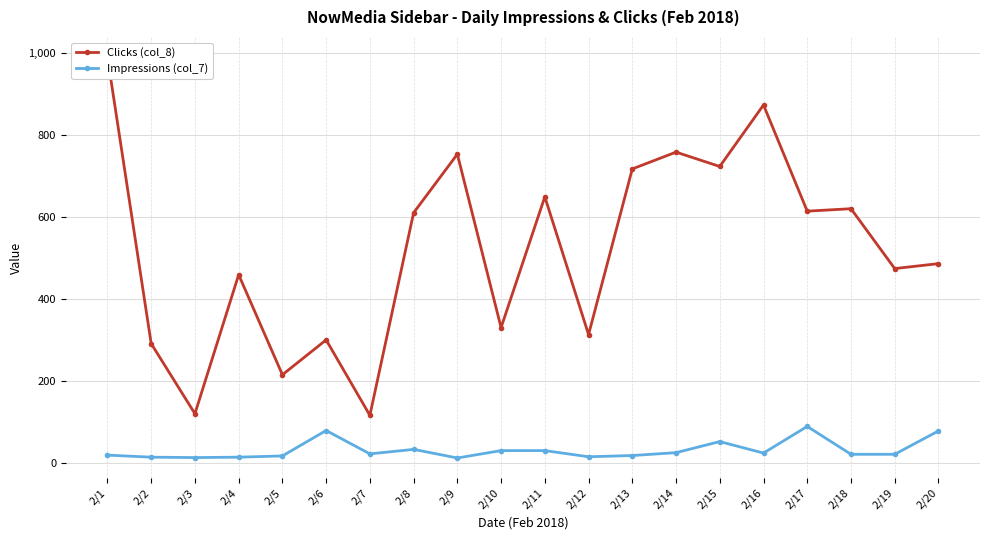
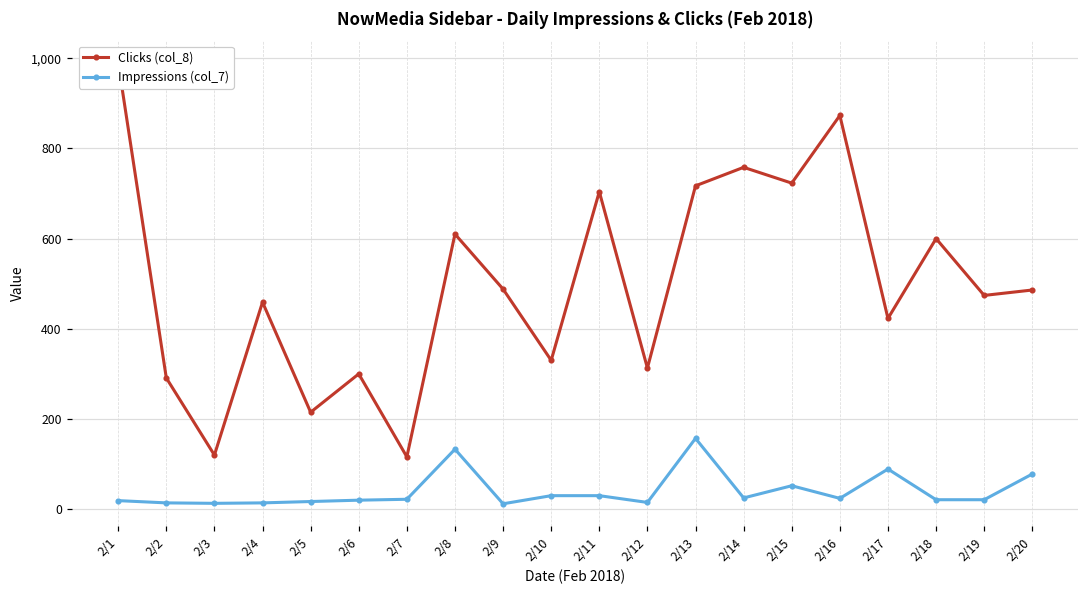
Impressions (col_7), 2/6: 80 -> 20
Impressions (col_7), 2/8: 30 -> 130
Clicks (col_8), 2/9: 750 -> 490
Clicks (col_8), 2/11: 650 -> 700
Impressions (col_7), 2/13: 20 -> 160
Clicks (col_8), 2/17: 610 -> 420
Clicks (col_8), 2/18: 620 -> 600
